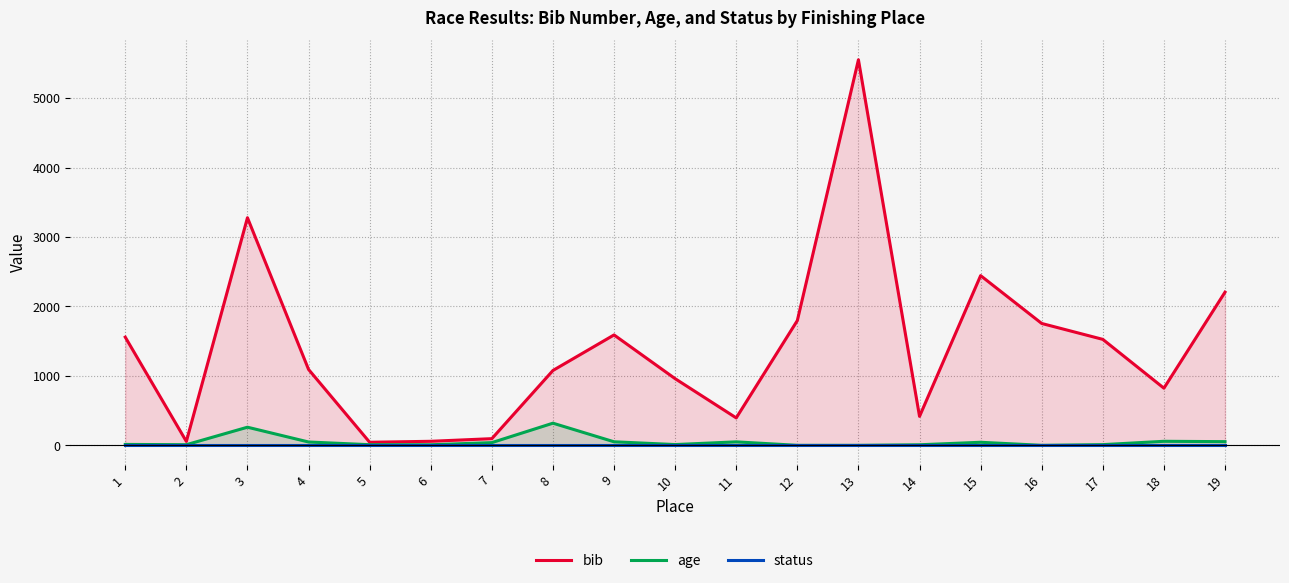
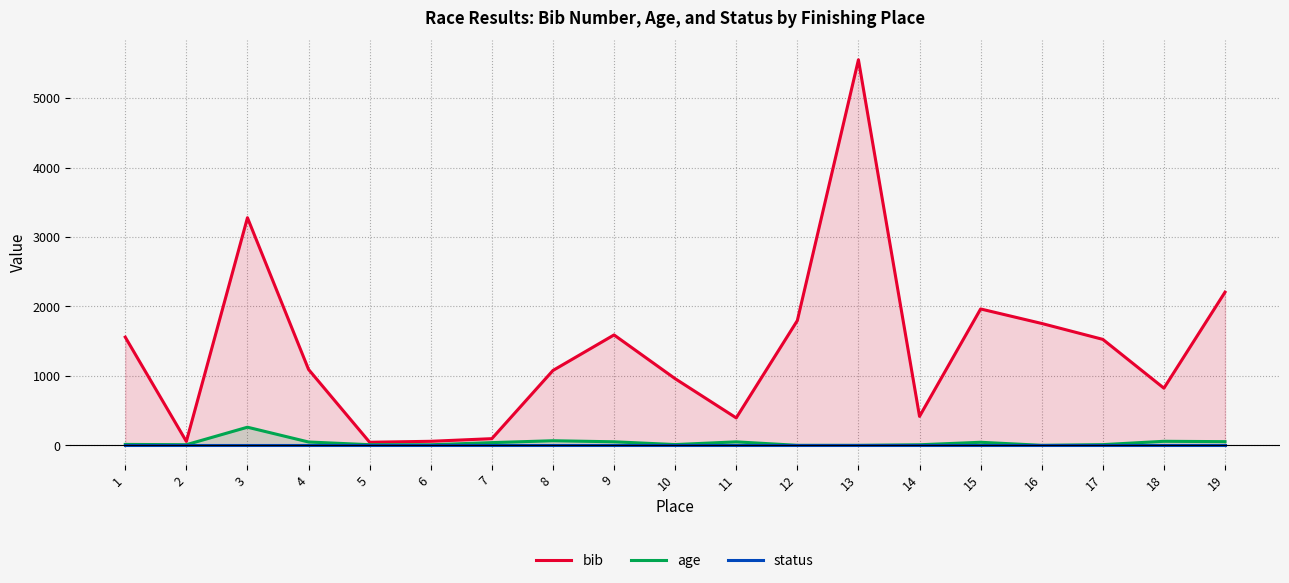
age, 8: 300 -> 100
bib, 15: 2400 -> 2000
